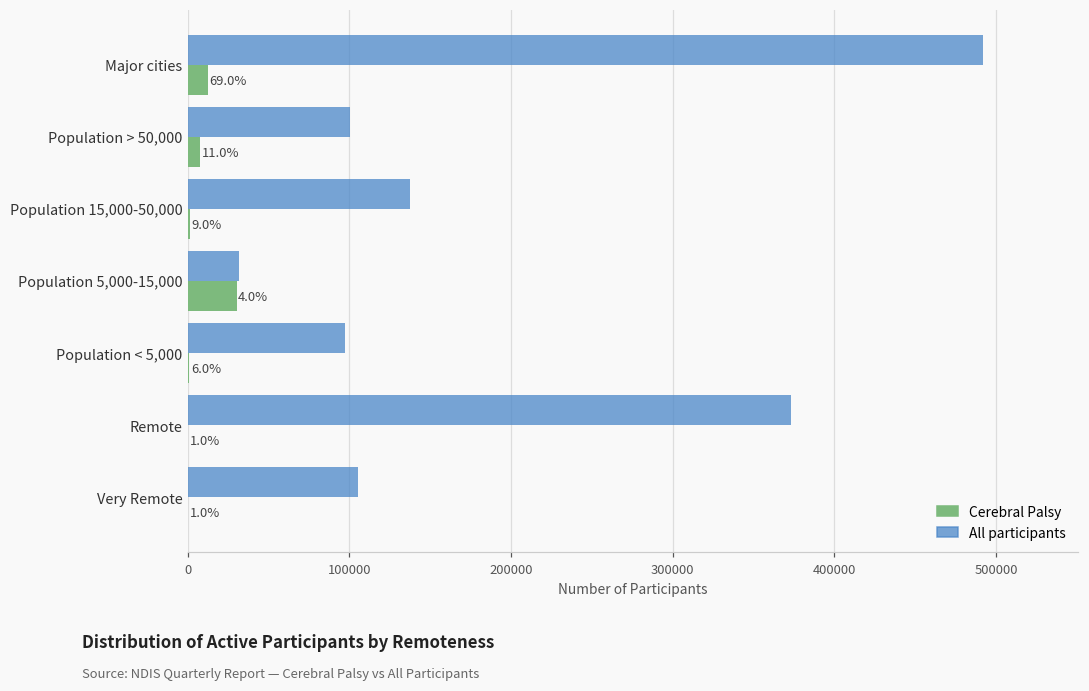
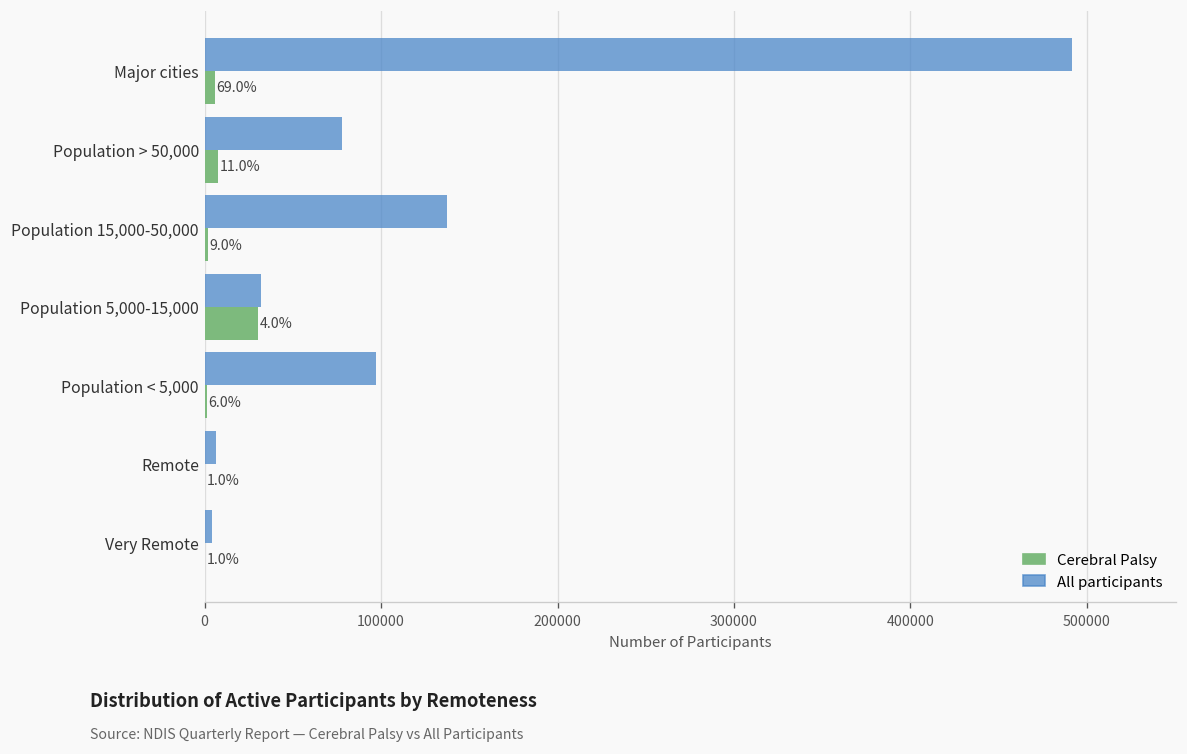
Cerebral Palsy, Major cities: 13000 -> 6000
All participants, Population > 50,000: 100000 -> 78000
All participants, Remote: 373000 -> 7000
All participants, Very Remote: 105000 -> 4000
